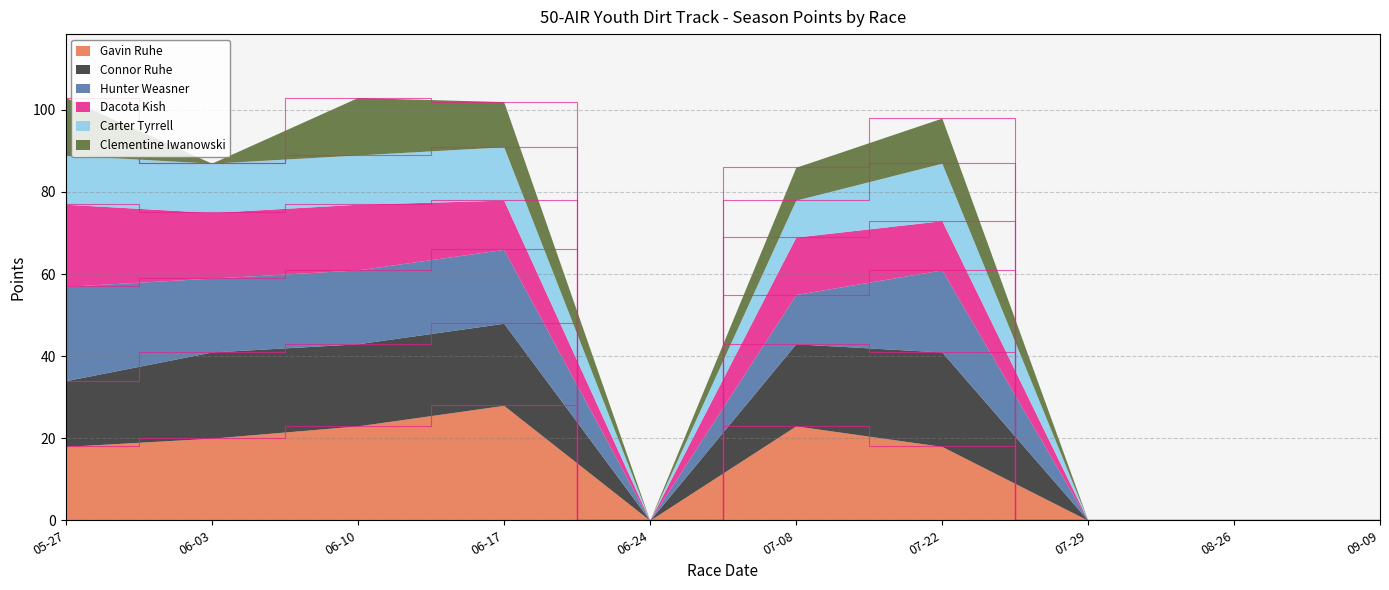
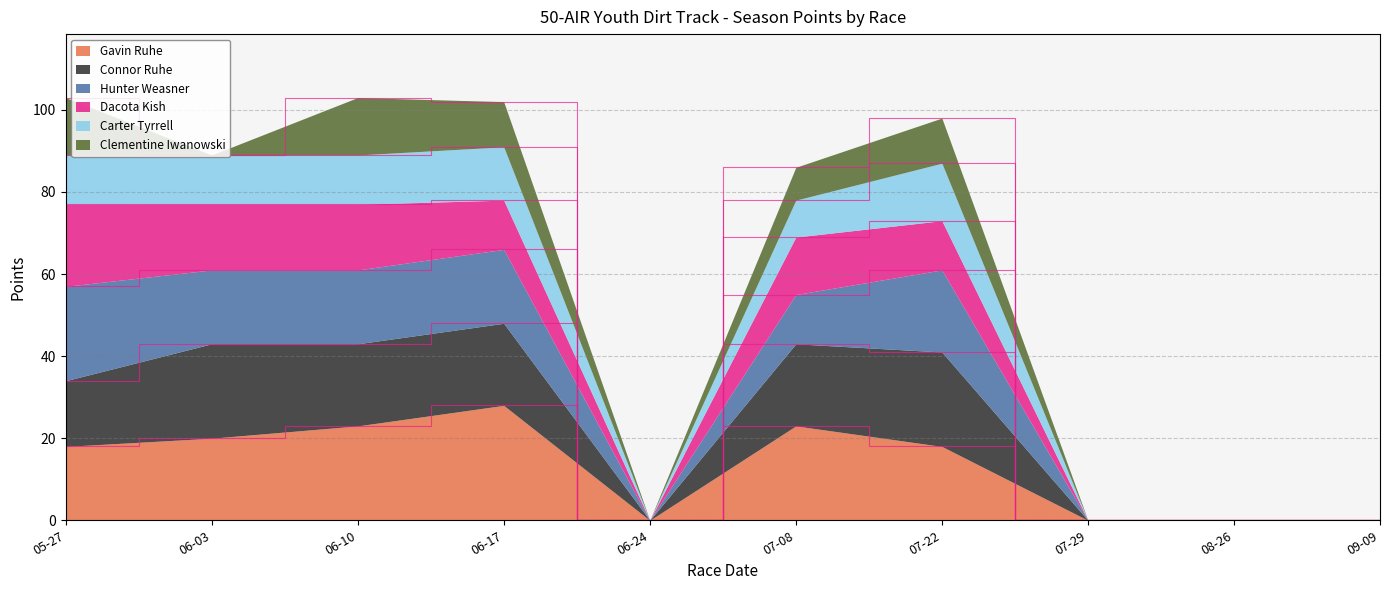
Connor Ruhe, 06-03: 21 -> 23
